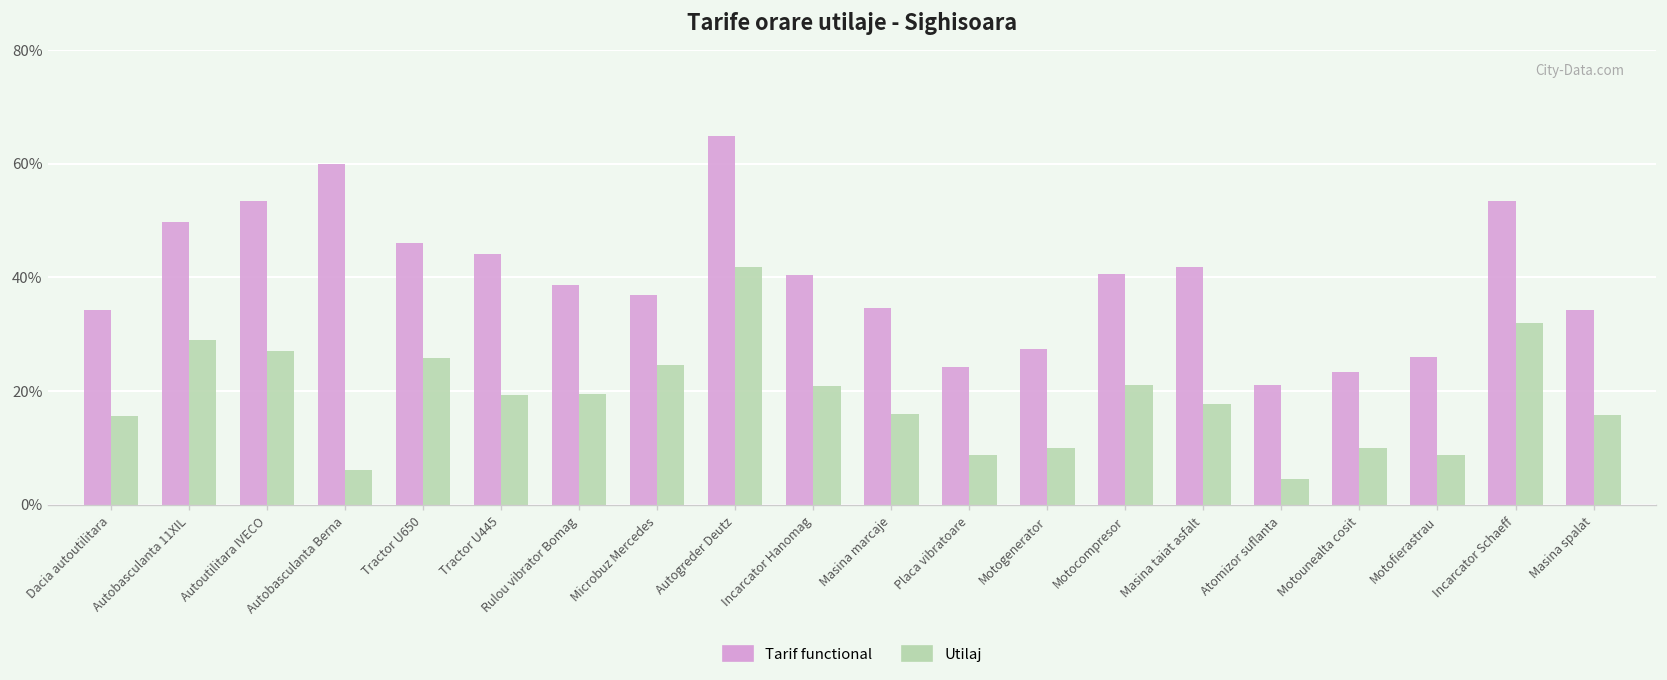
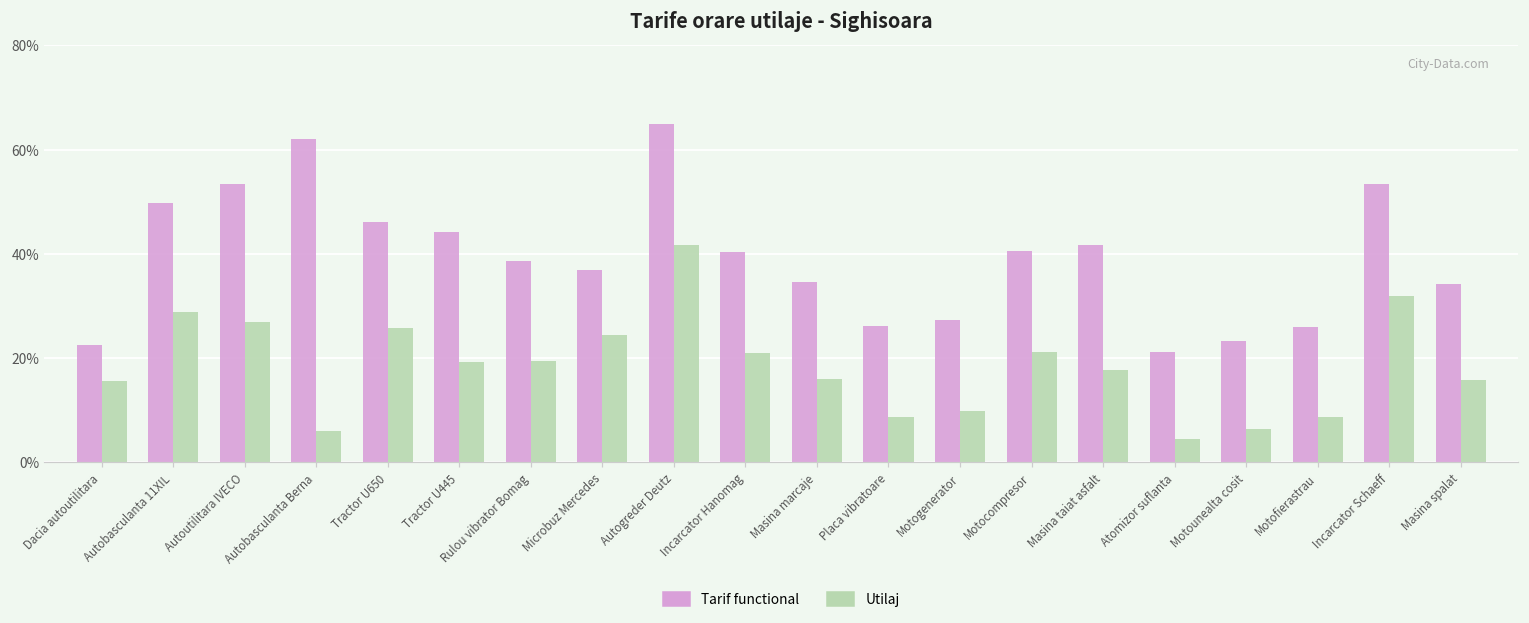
Tarif functional, Dacia autoutilitara: 34% -> 23%
Tarif functional, Autobasculanta Berna: 60% -> 62%
Tarif functional, Placa vibratoare: 24% -> 26%
Utilaj, Motounealta cosit: 10% -> 6%
